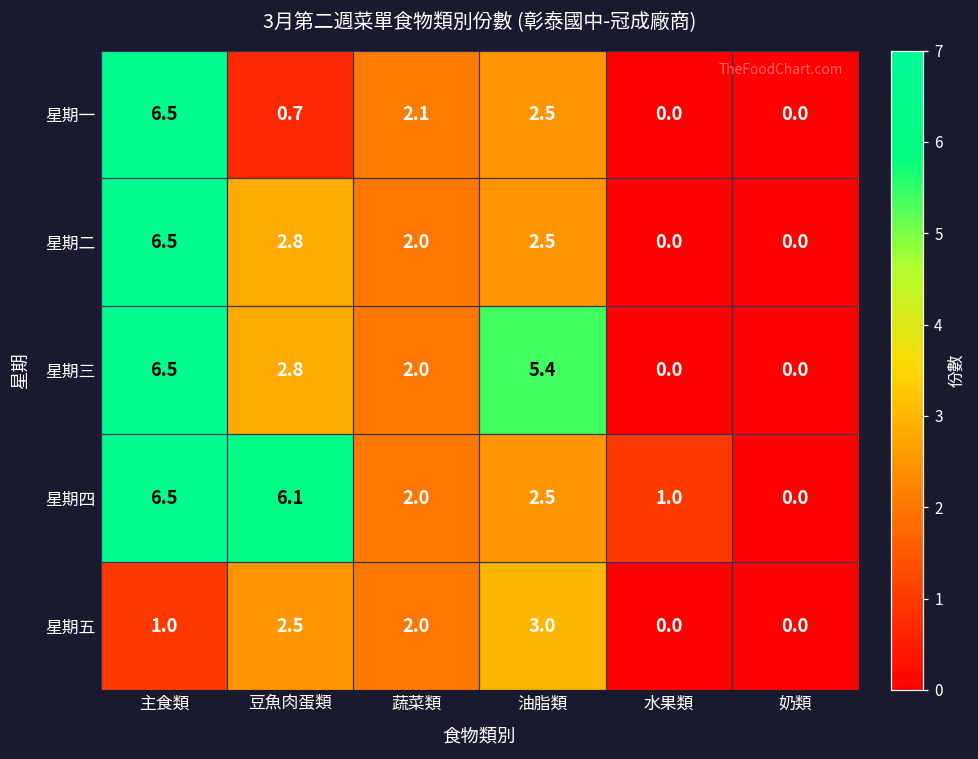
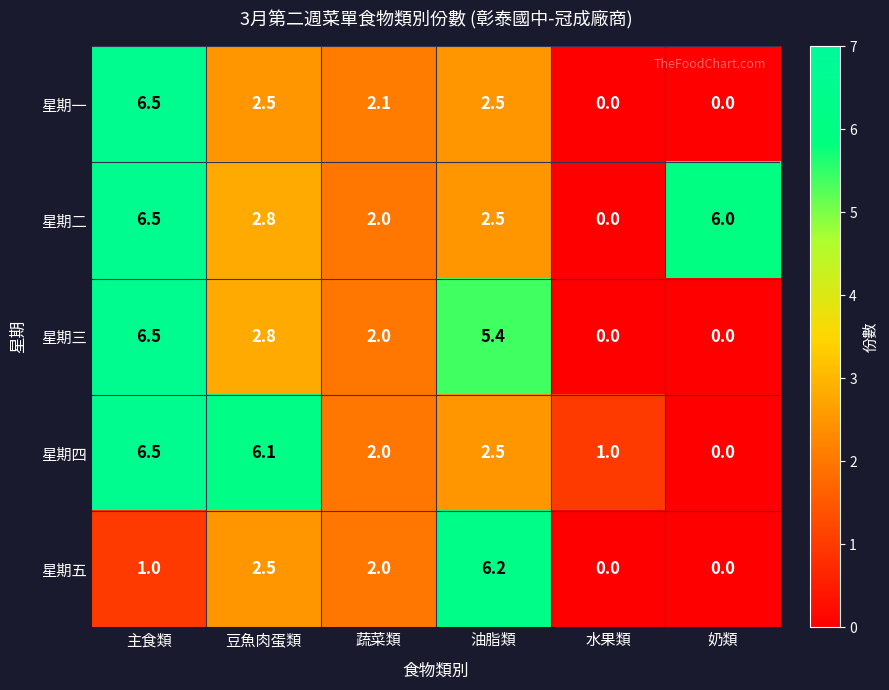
星期一, 豆魚肉蛋類: 0.7 -> 2.5
星期二, 奶類: 0.0 -> 6.0
星期五, 油脂類: 3.0 -> 6.2
